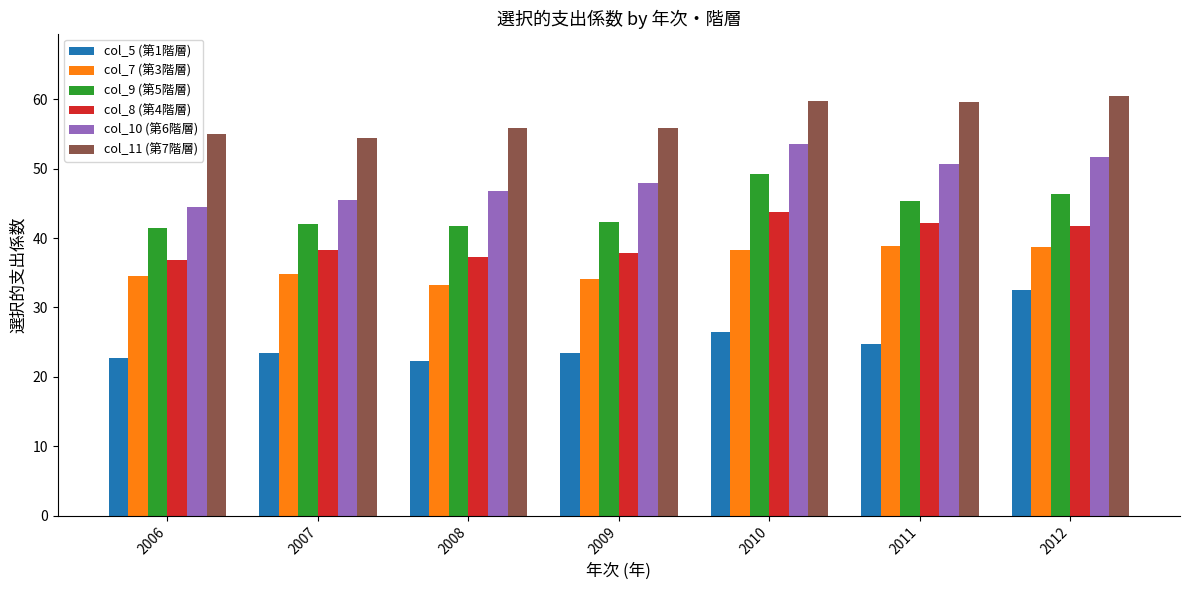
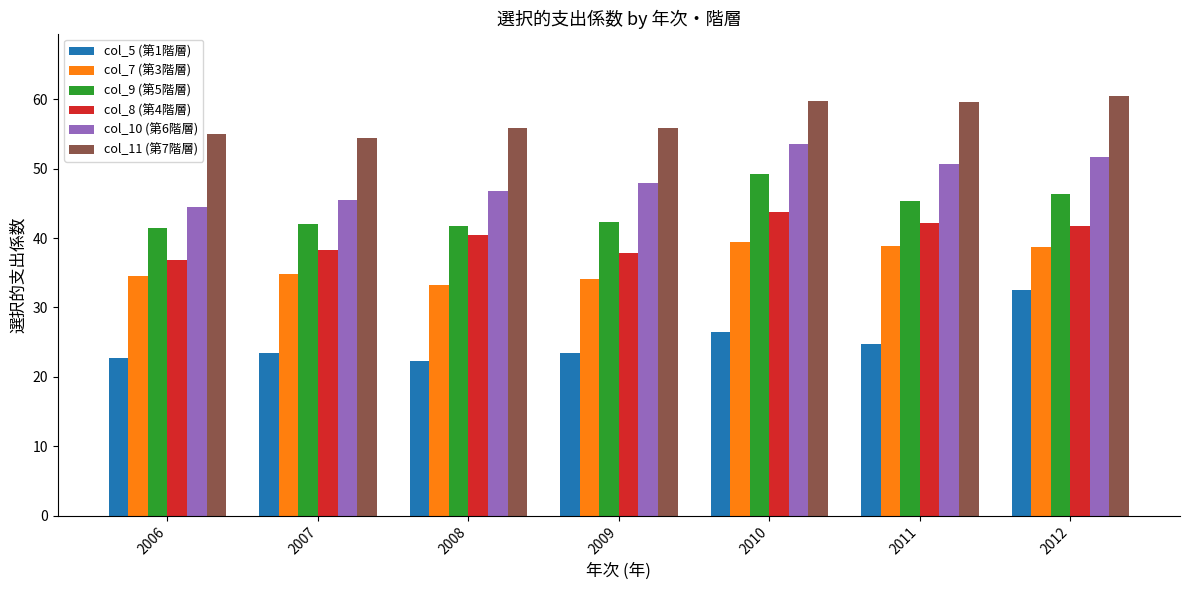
col_8 (第4階層), 2008: 37 -> 41
col_7 (第3階層), 2010: 38 -> 40
